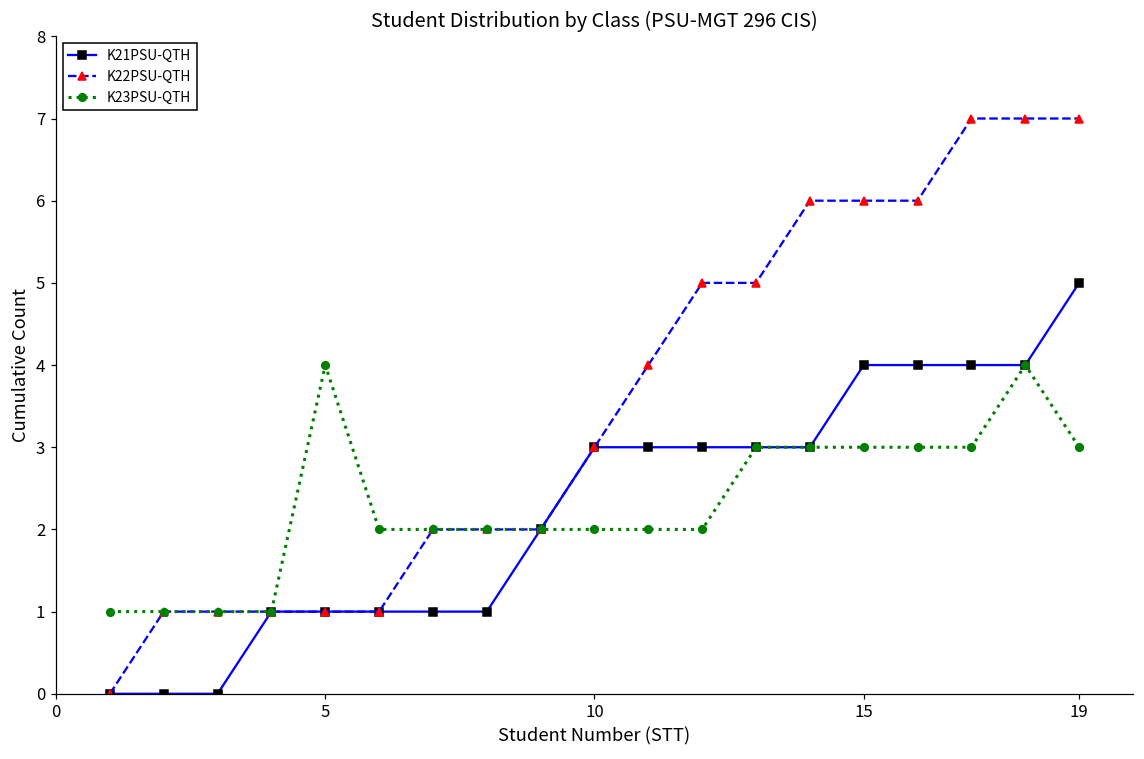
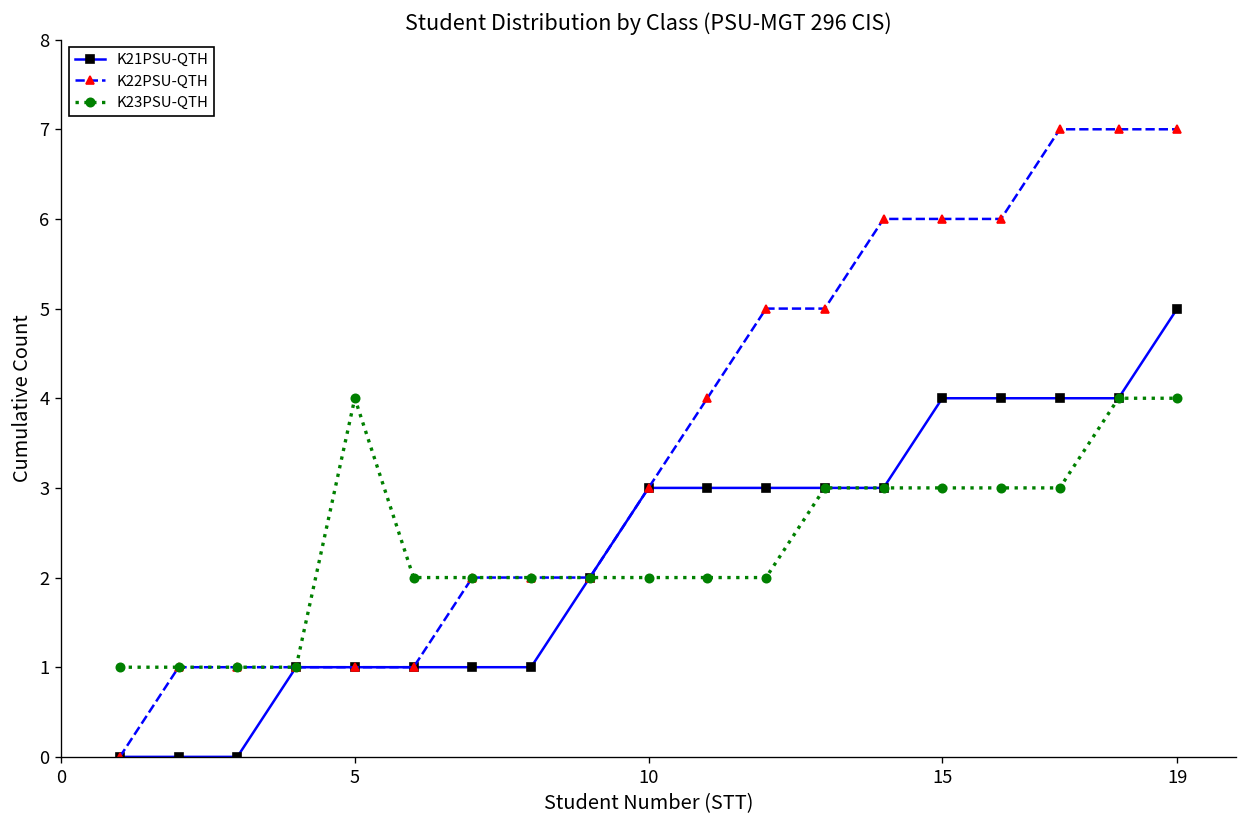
K23PSU-QTH, 19: 3 -> 4
